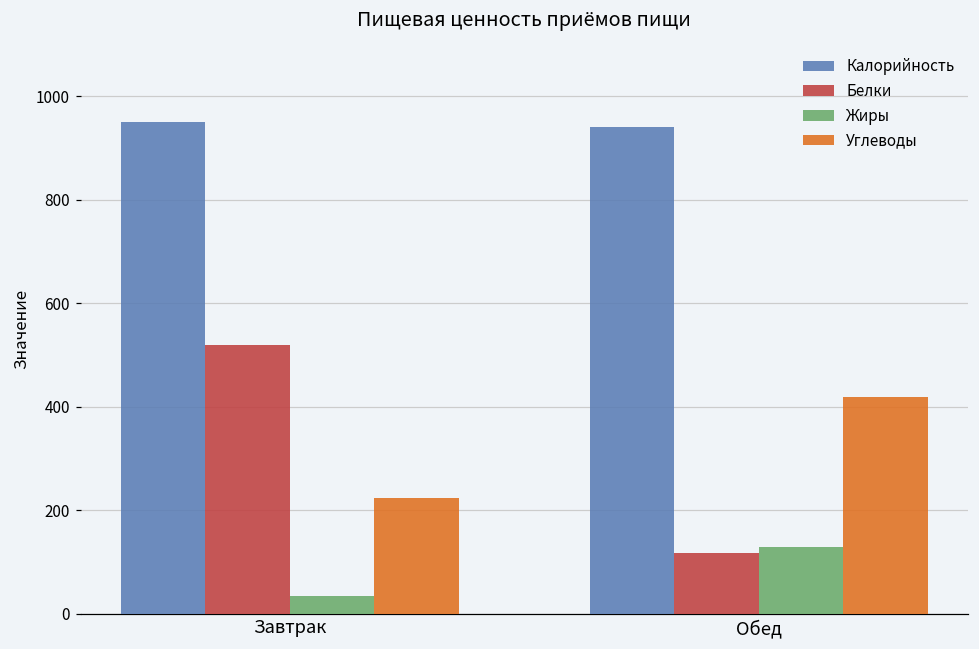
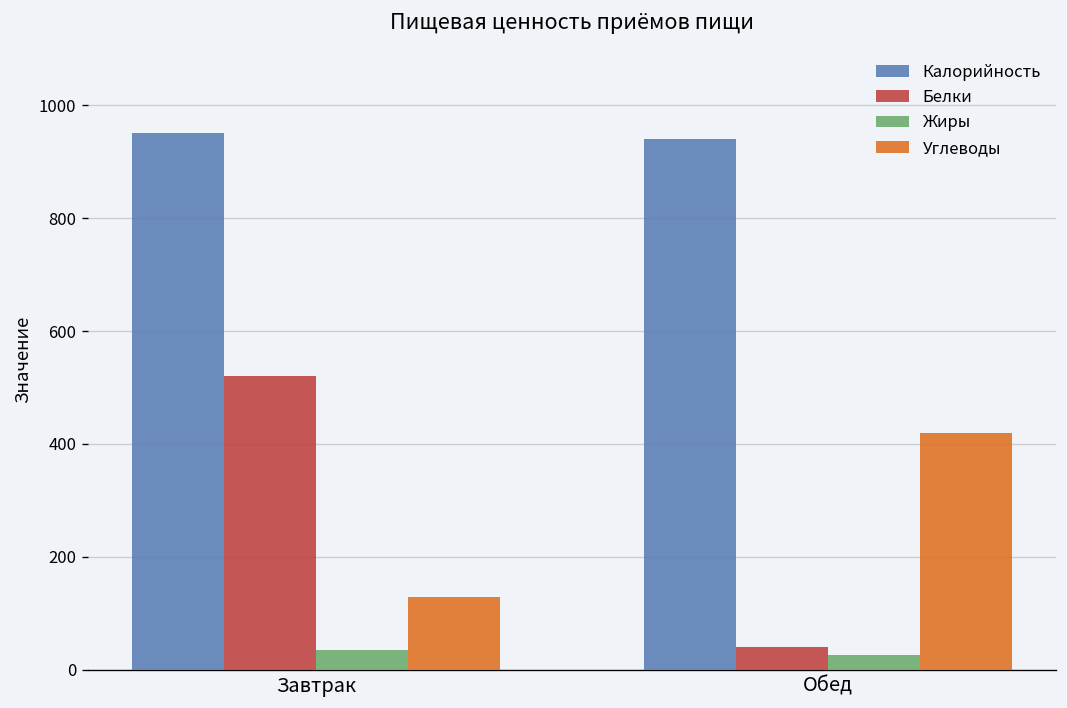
Углеводы, Завтрак: 220 -> 130
Белки, Обед: 120 -> 40
Жиры, Обед: 130 -> 30
